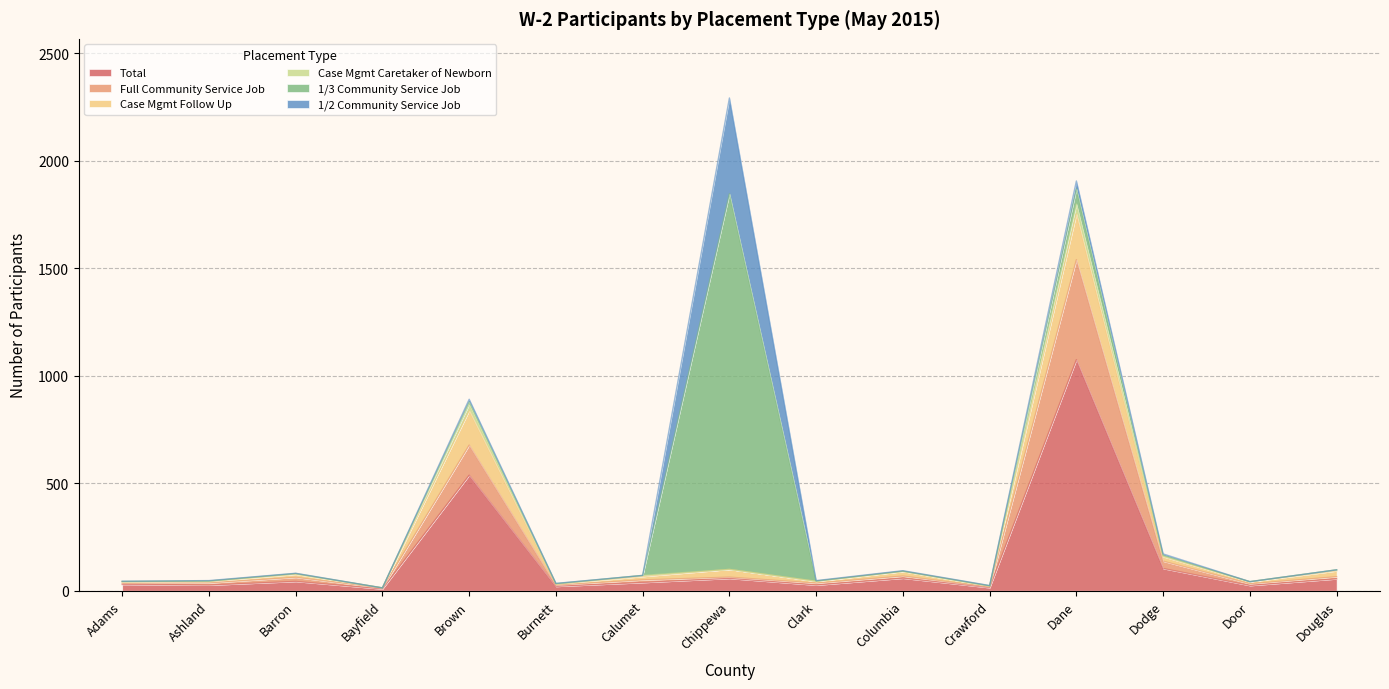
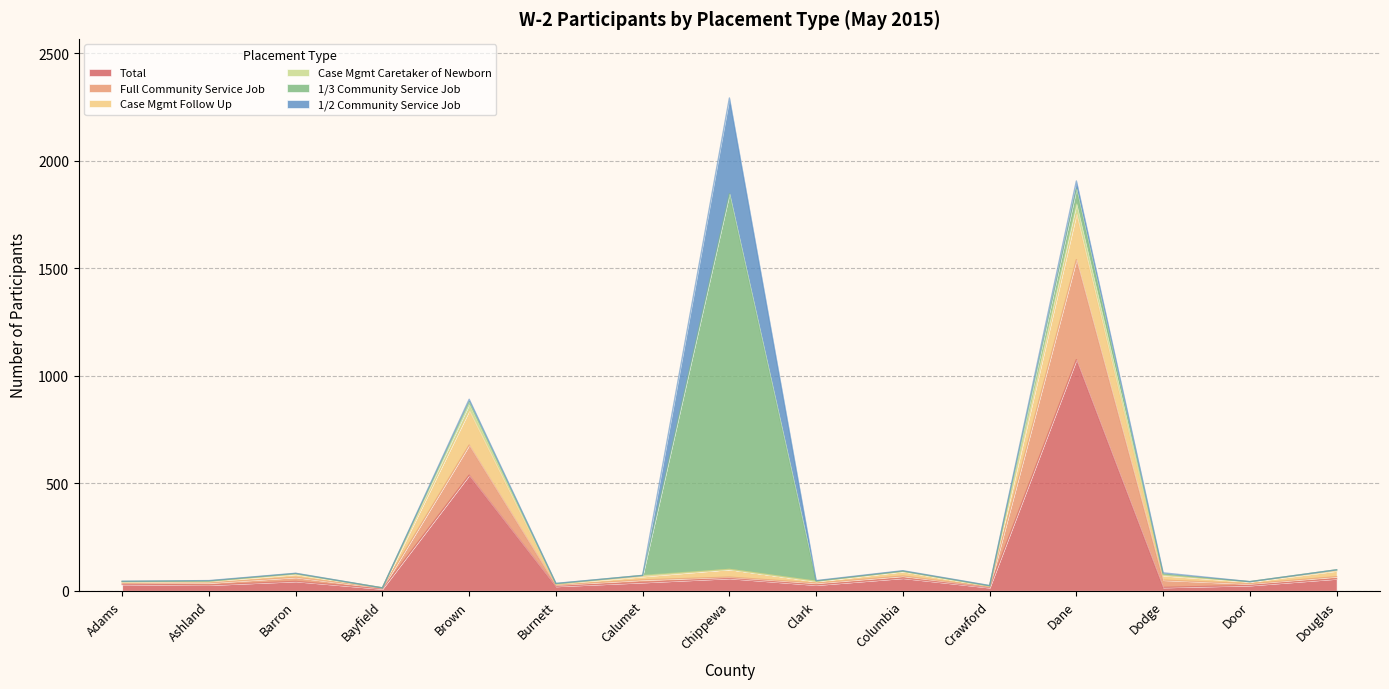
Total, Dodge: 100 -> 20
